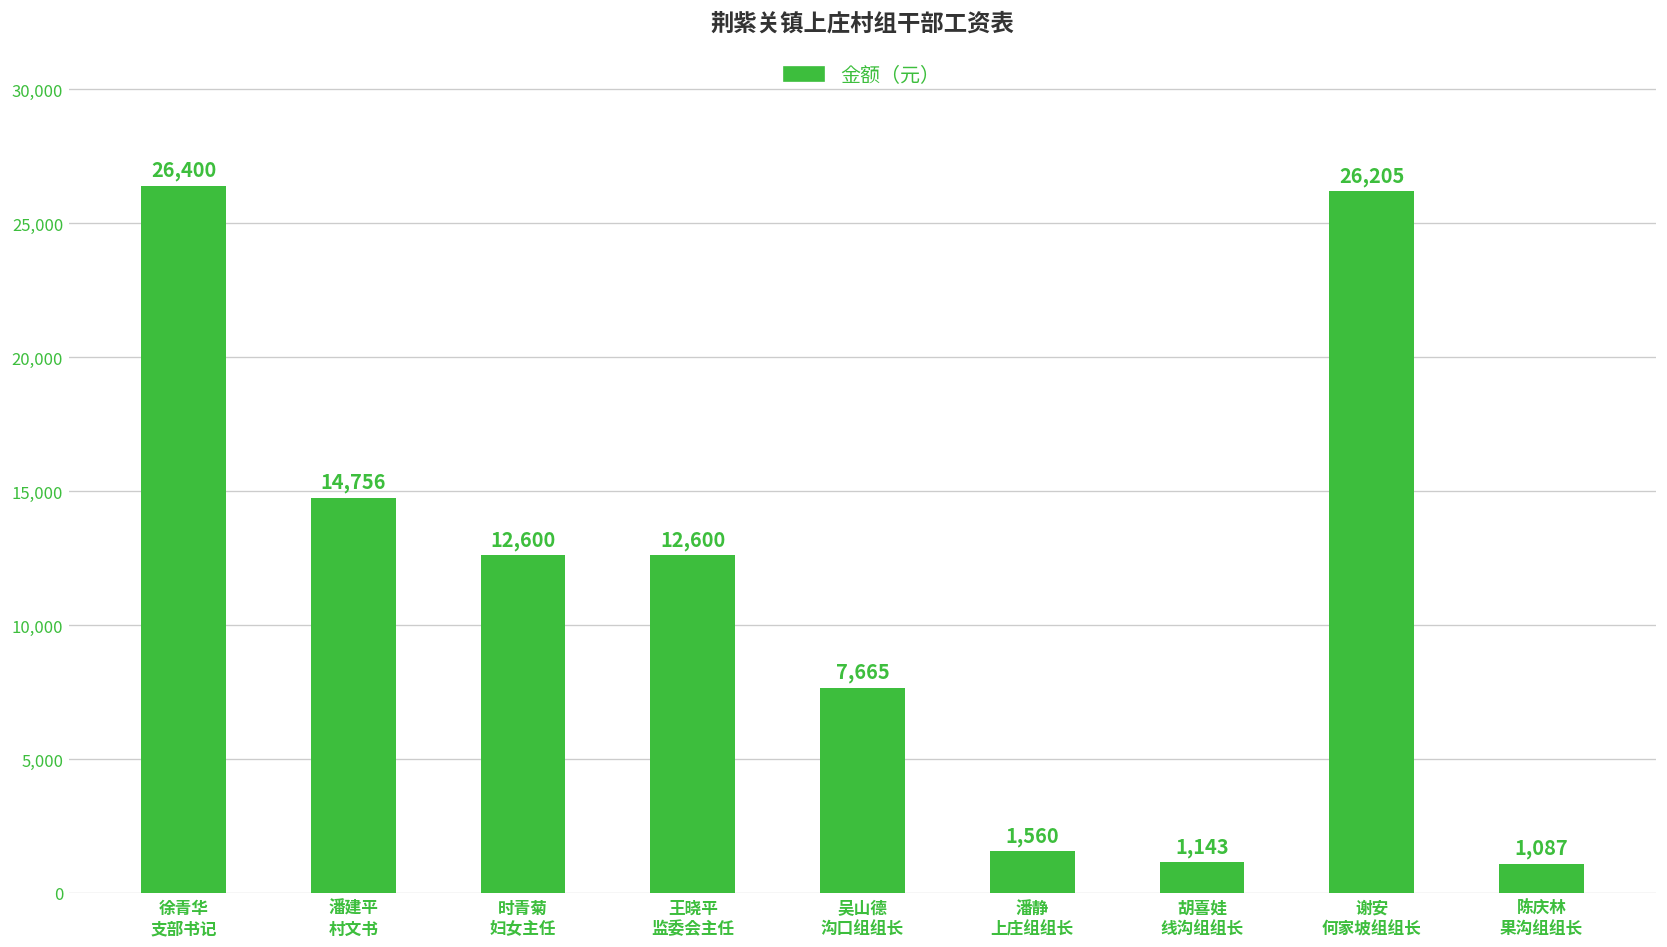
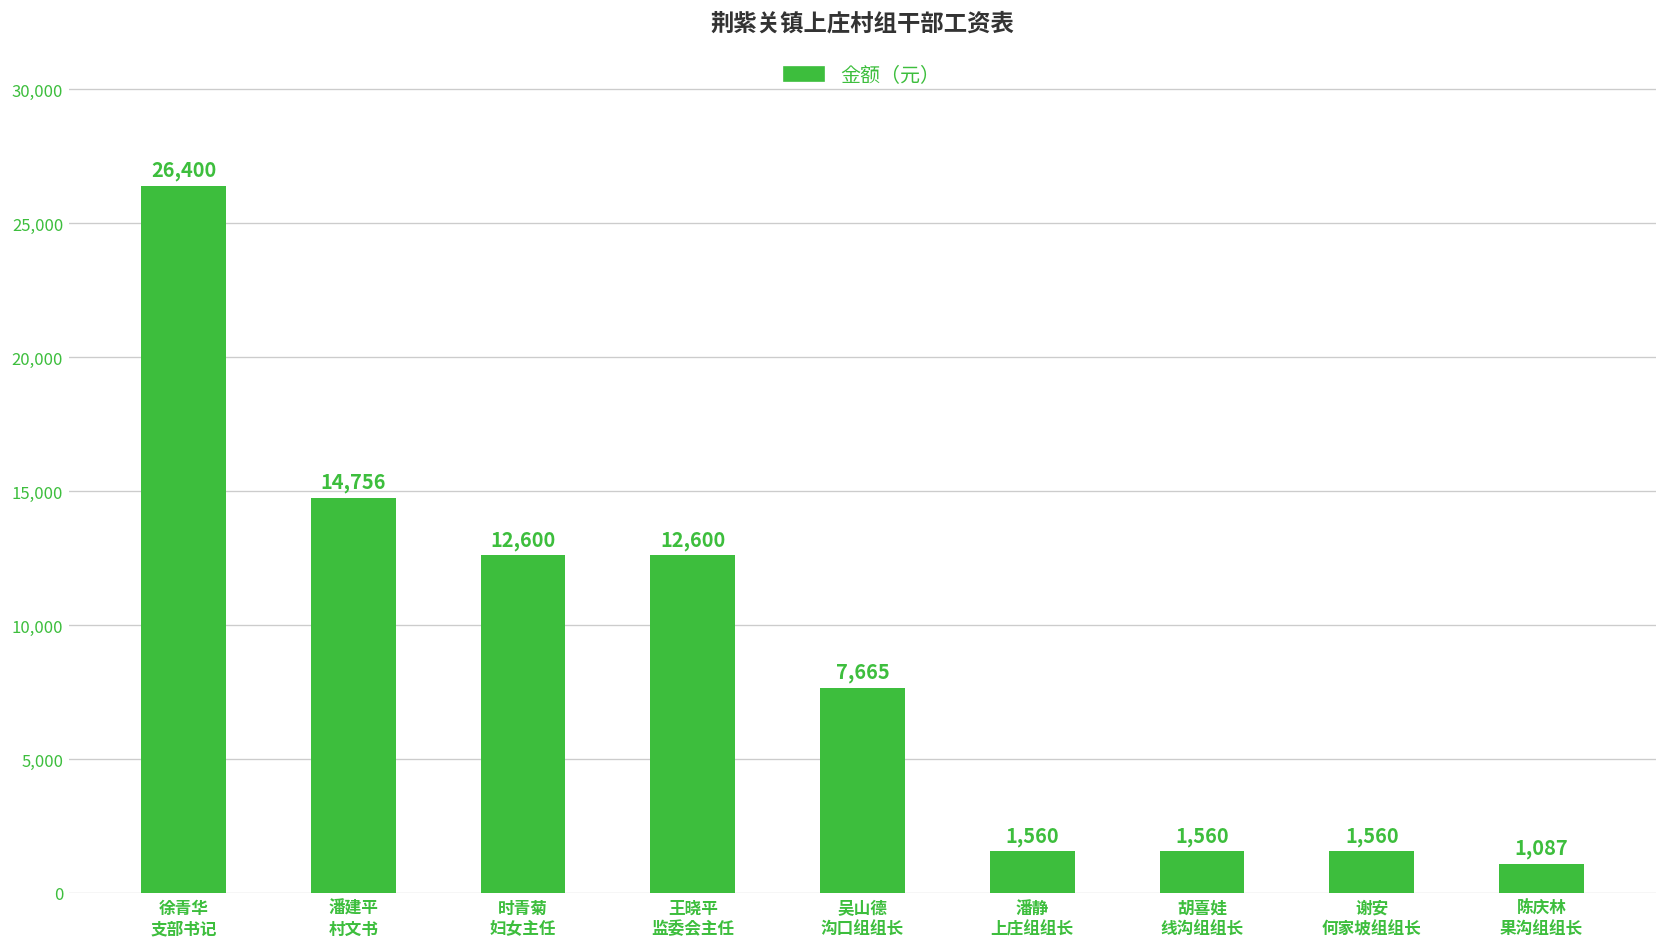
胡喜娃 线沟组组长: 1,143 -> 1,560
谢安 何家坡组组长: 26,205 -> 1,560
